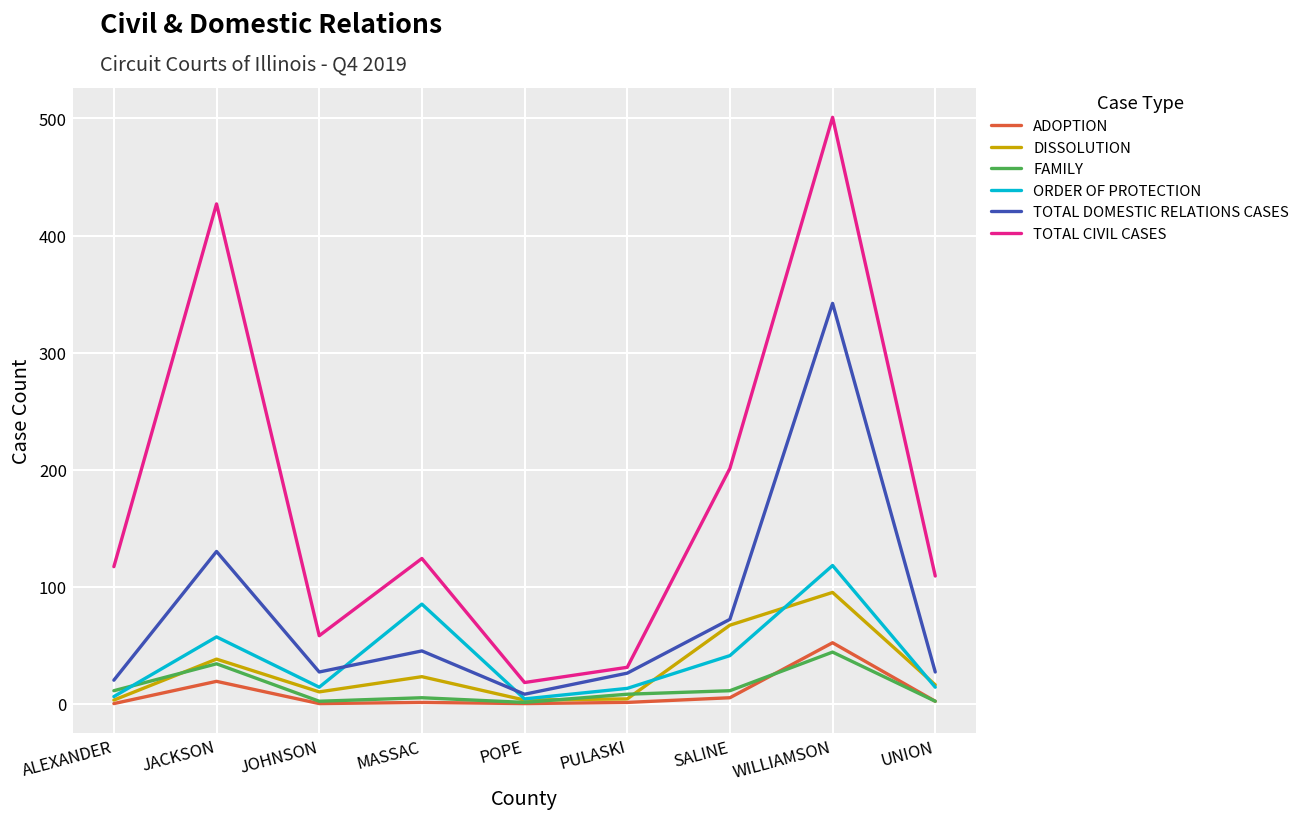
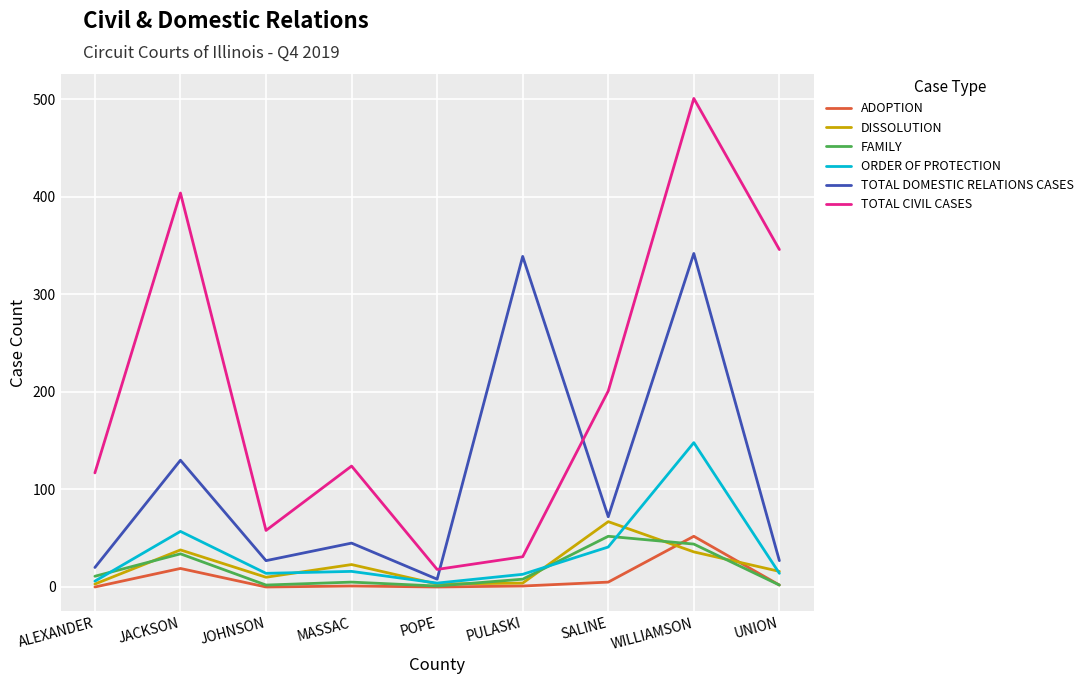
TOTAL CIVIL CASES, JACKSON: 430 -> 400
ORDER OF PROTECTION, MASSAC: 90 -> 20
TOTAL DOMESTIC RELATIONS CASES, PULASKI: 30 -> 340
FAMILY, SALINE: 10 -> 50
DISSOLUTION, WILLIAMSON: 100 -> 40
ORDER OF PROTECTION, WILLIAMSON: 120 -> 150
TOTAL CIVIL CASES, UNION: 110 -> 350
